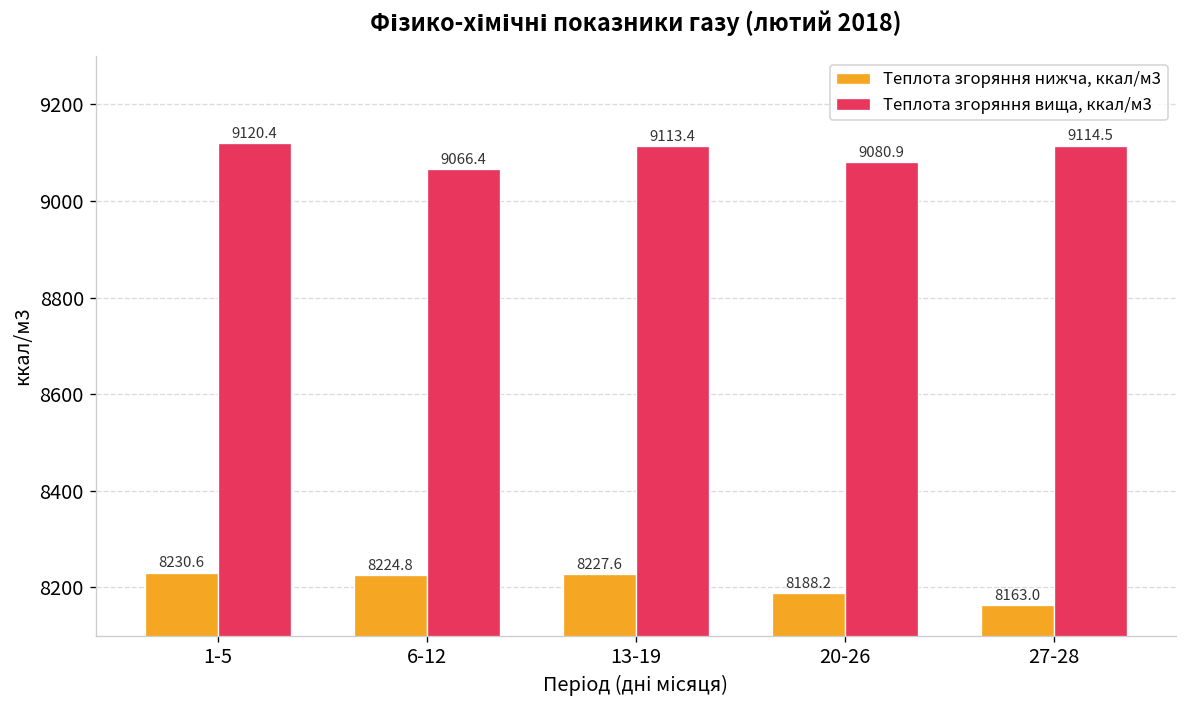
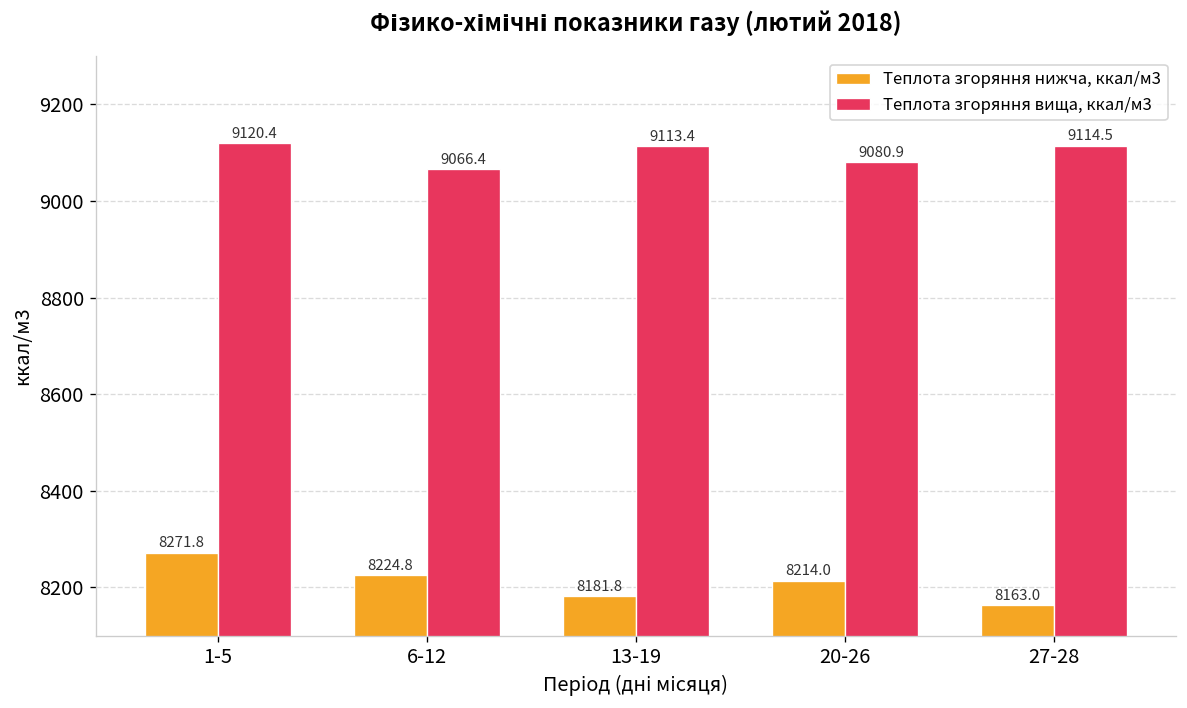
Теплота згоряння нижча, ккал/м3, 1-5: 8230.6 -> 8271.8
Теплота згоряння нижча, ккал/м3, 13-19: 8227.6 -> 8181.8
Теплота згоряння нижча, ккал/м3, 20-26: 8188.2 -> 8214.0
